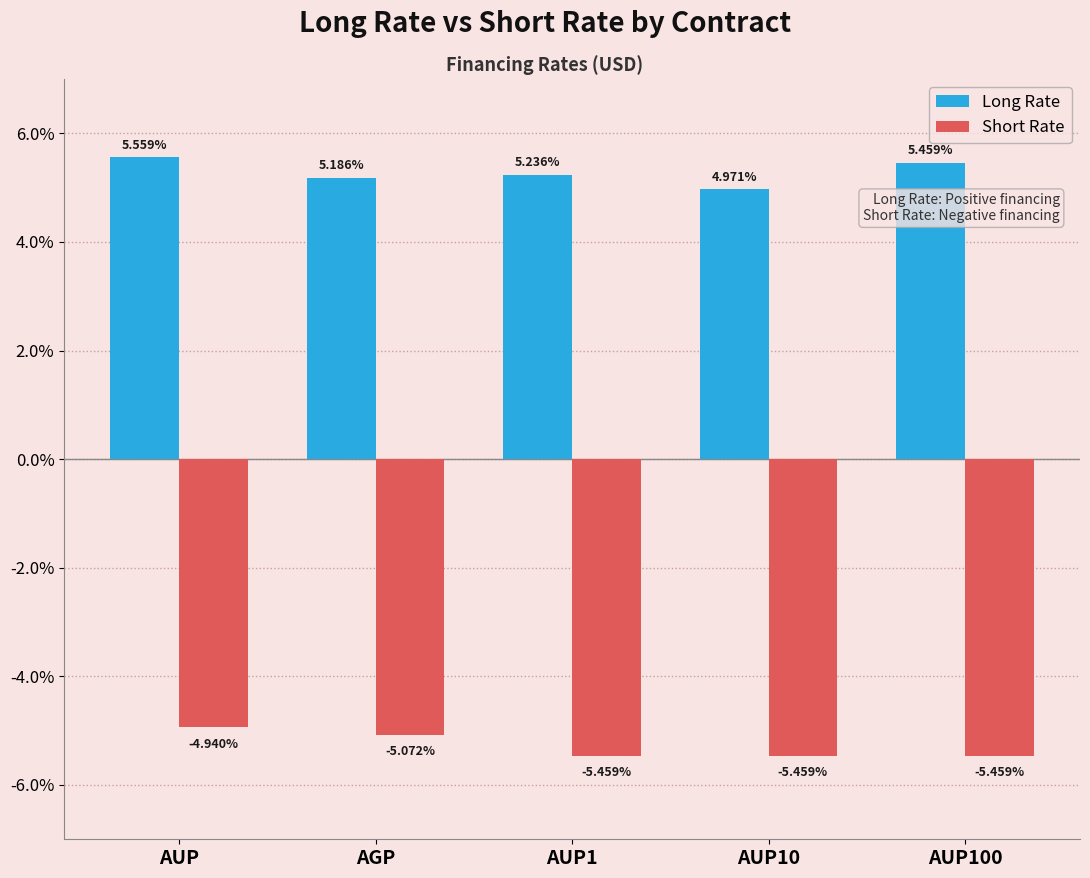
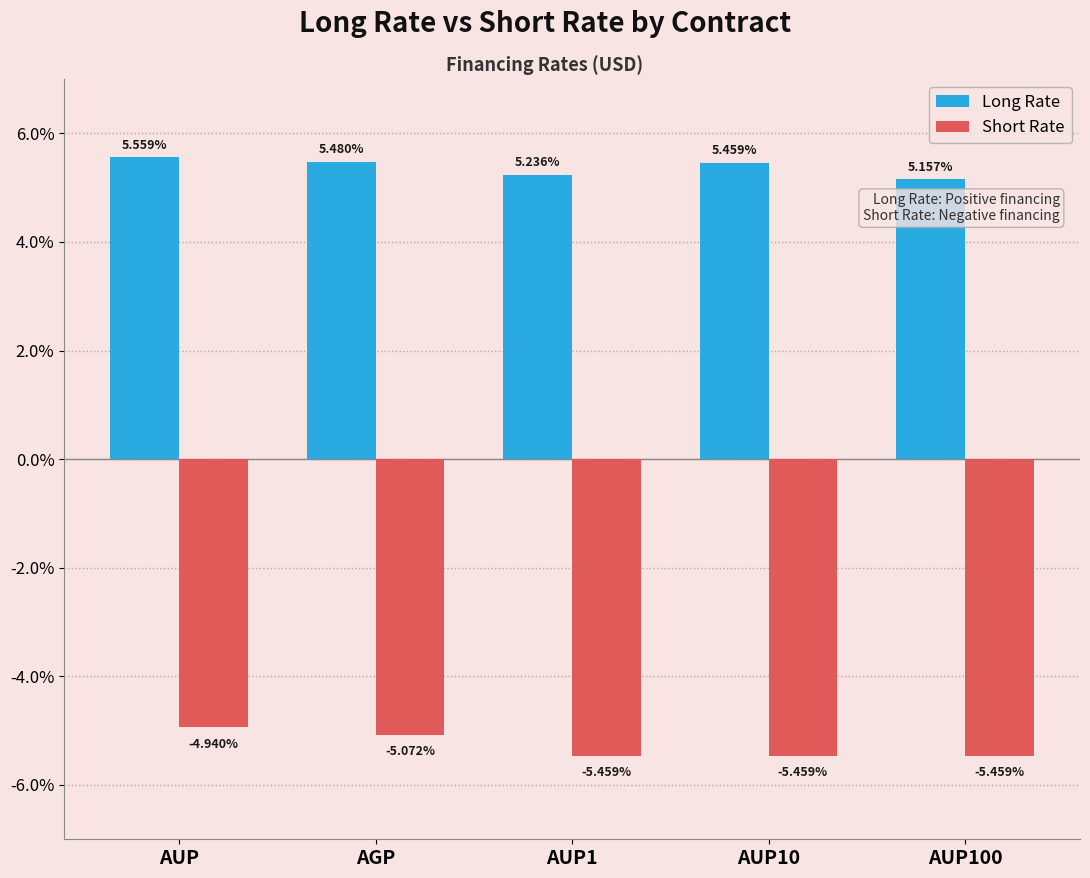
Long Rate, AGP: 5.186% -> 5.480%
Long Rate, AUP10: 4.971% -> 5.459%
Long Rate, AUP100: 5.459% -> 5.157%
